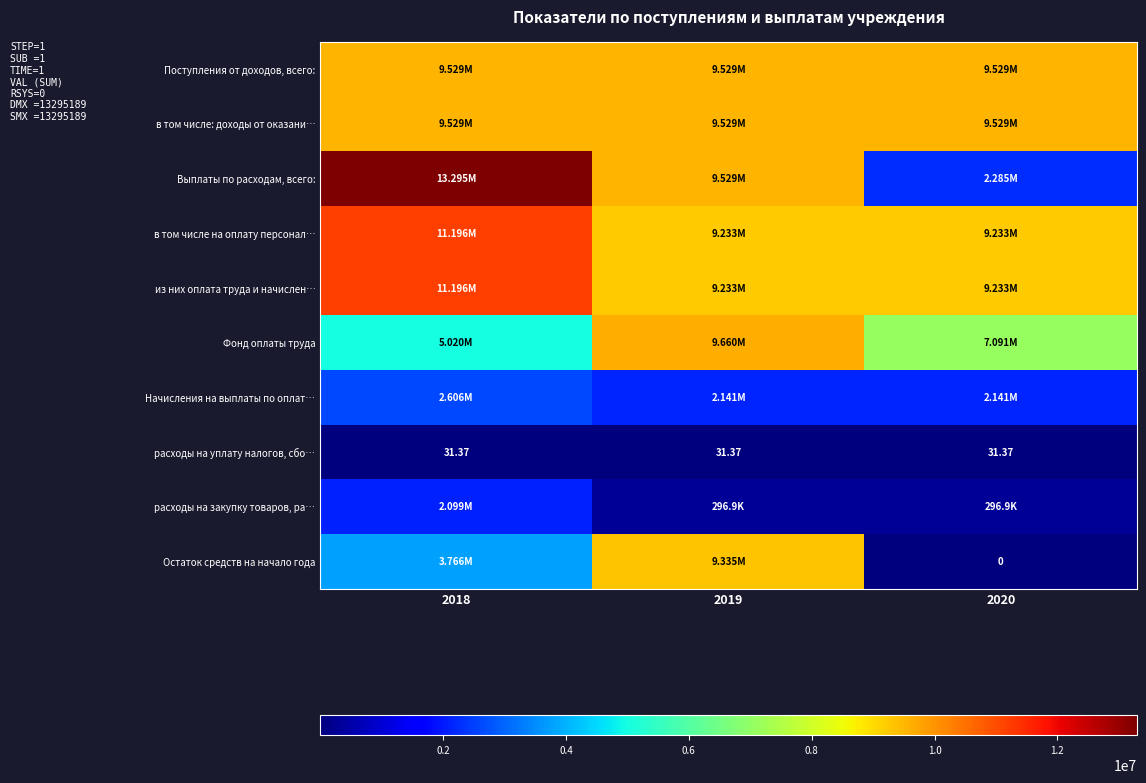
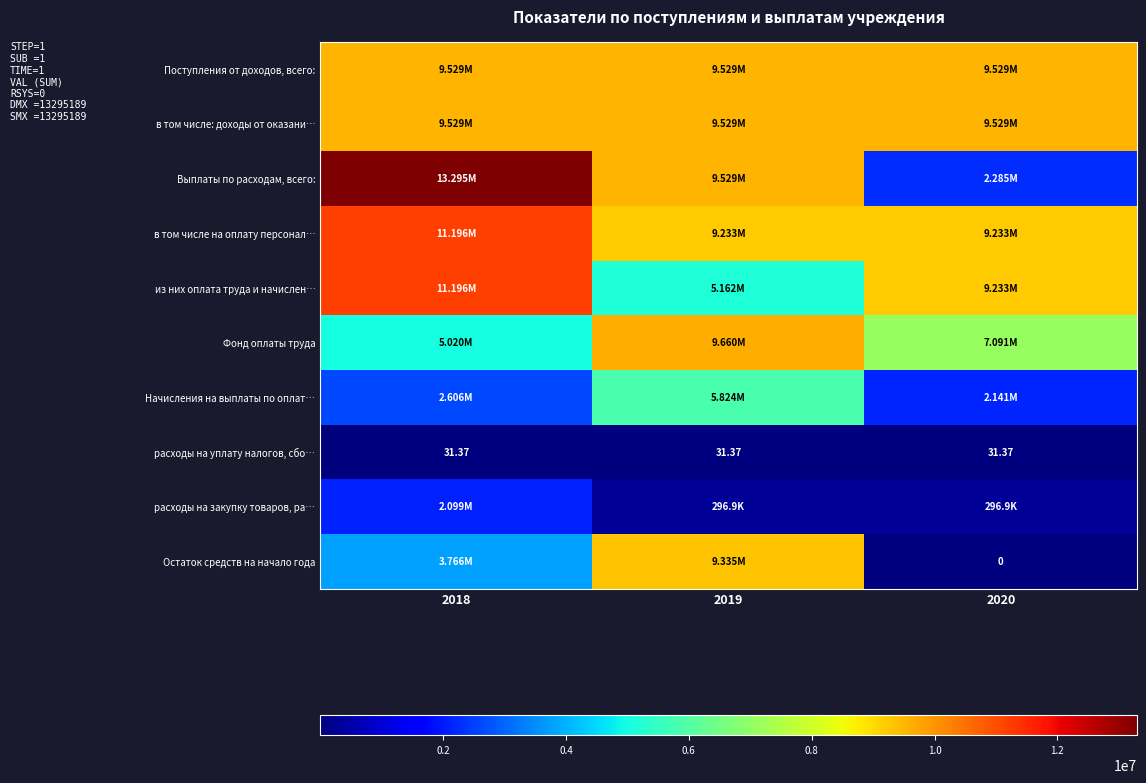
из них оплата труда и начислен…, 2019: 9.233M -> 5.162M
Начисления на выплаты по оплат…, 2019: 2.141M -> 5.824M
